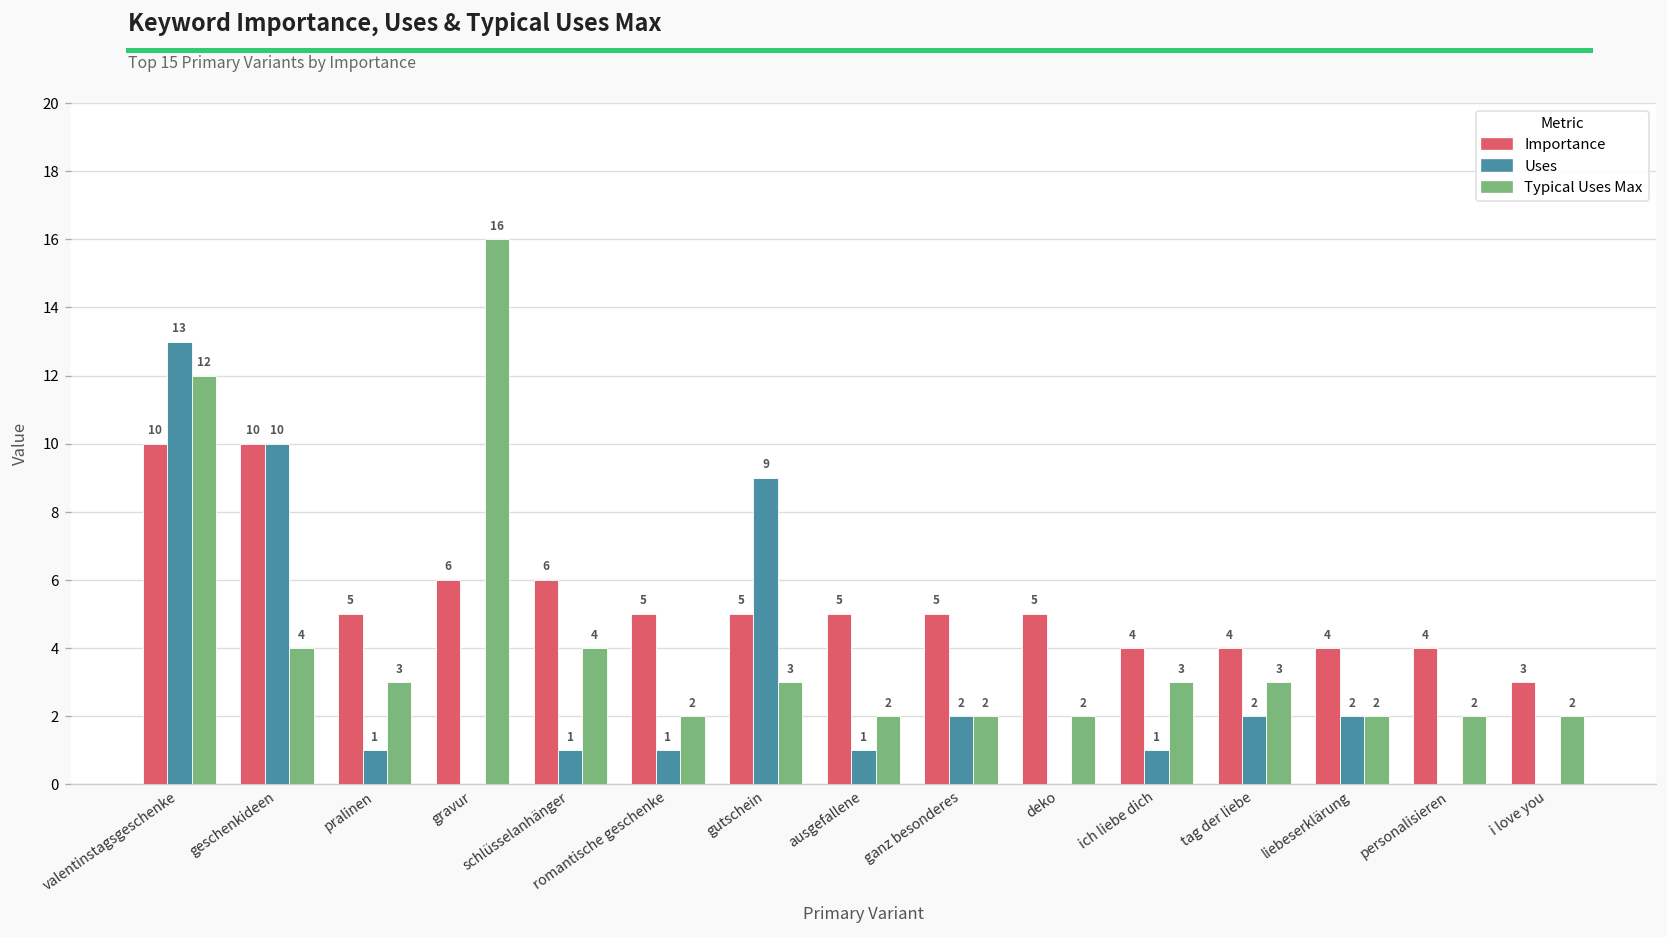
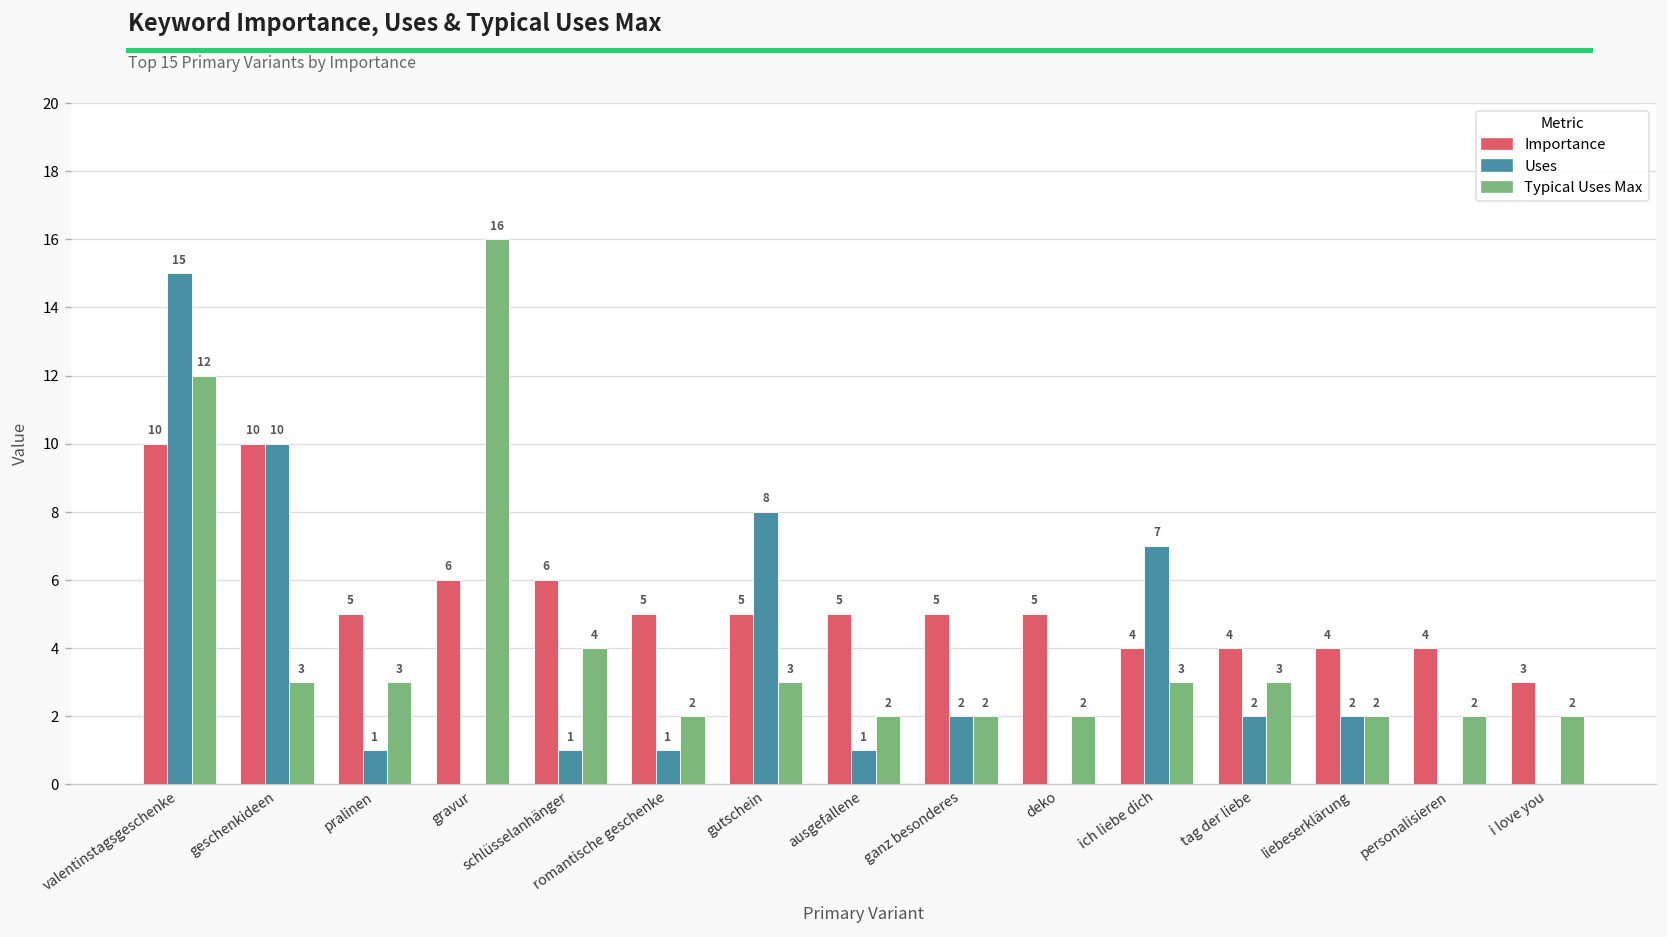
Uses, valentinstagsgeschenke: 13 -> 15
Typical Uses Max, geschenkideen: 4 -> 3
Uses, gutschein: 9 -> 8
Uses, ich liebe dich: 1 -> 7
